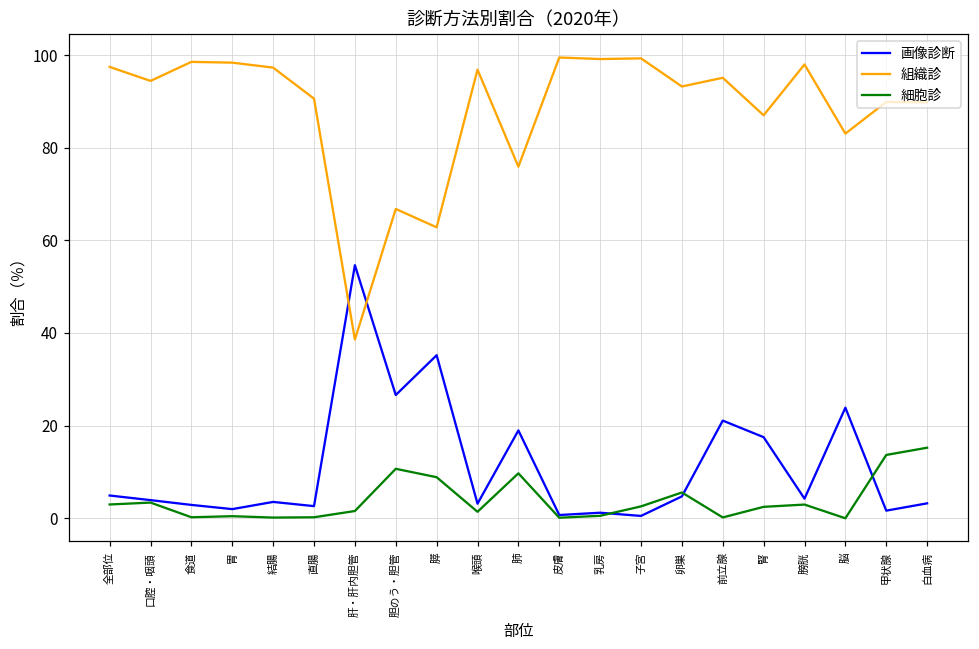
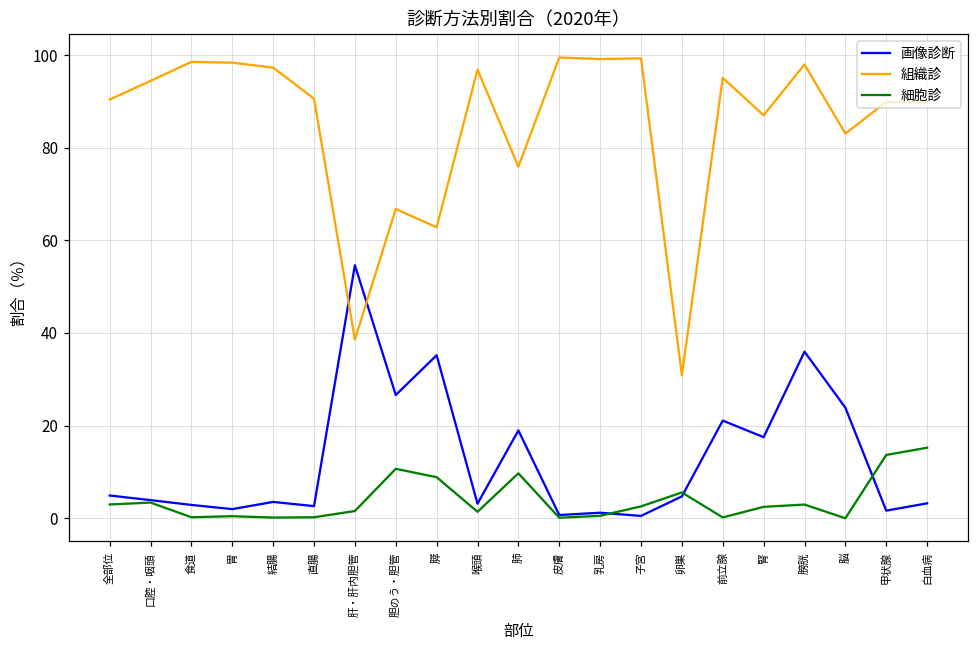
組織診, 全部位: 97 -> 90
組織診, 卵巣: 93 -> 31
画像診断, 膀胱: 4 -> 36
